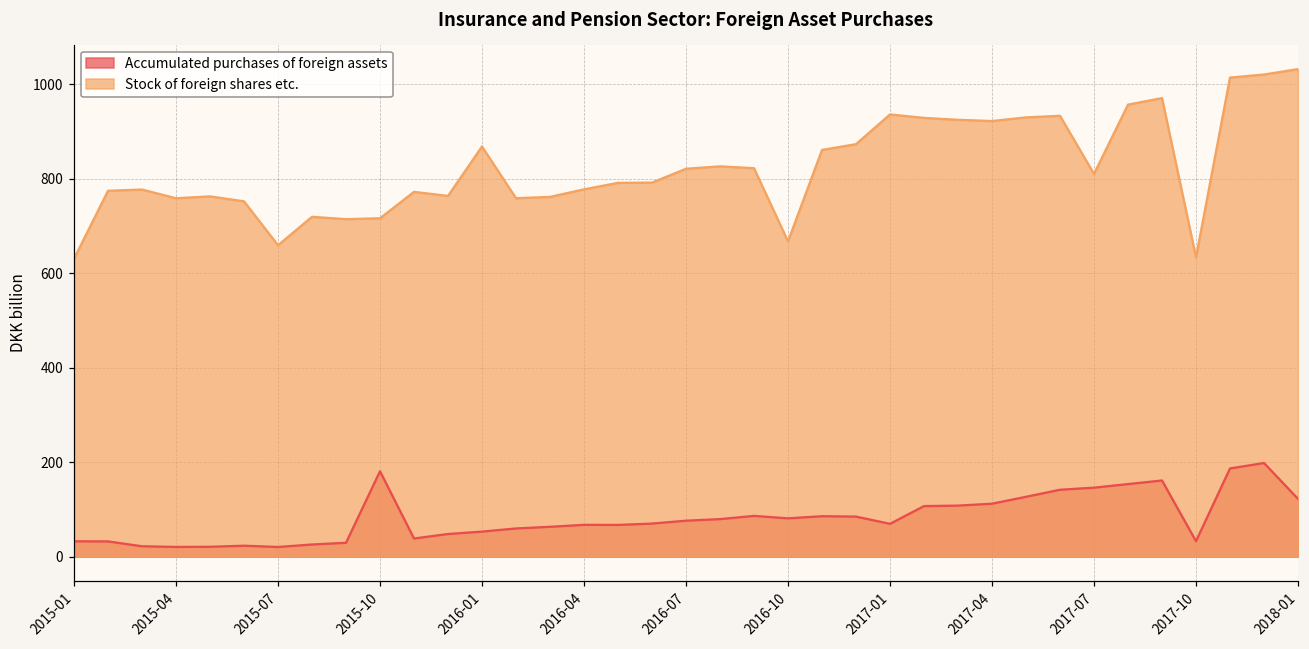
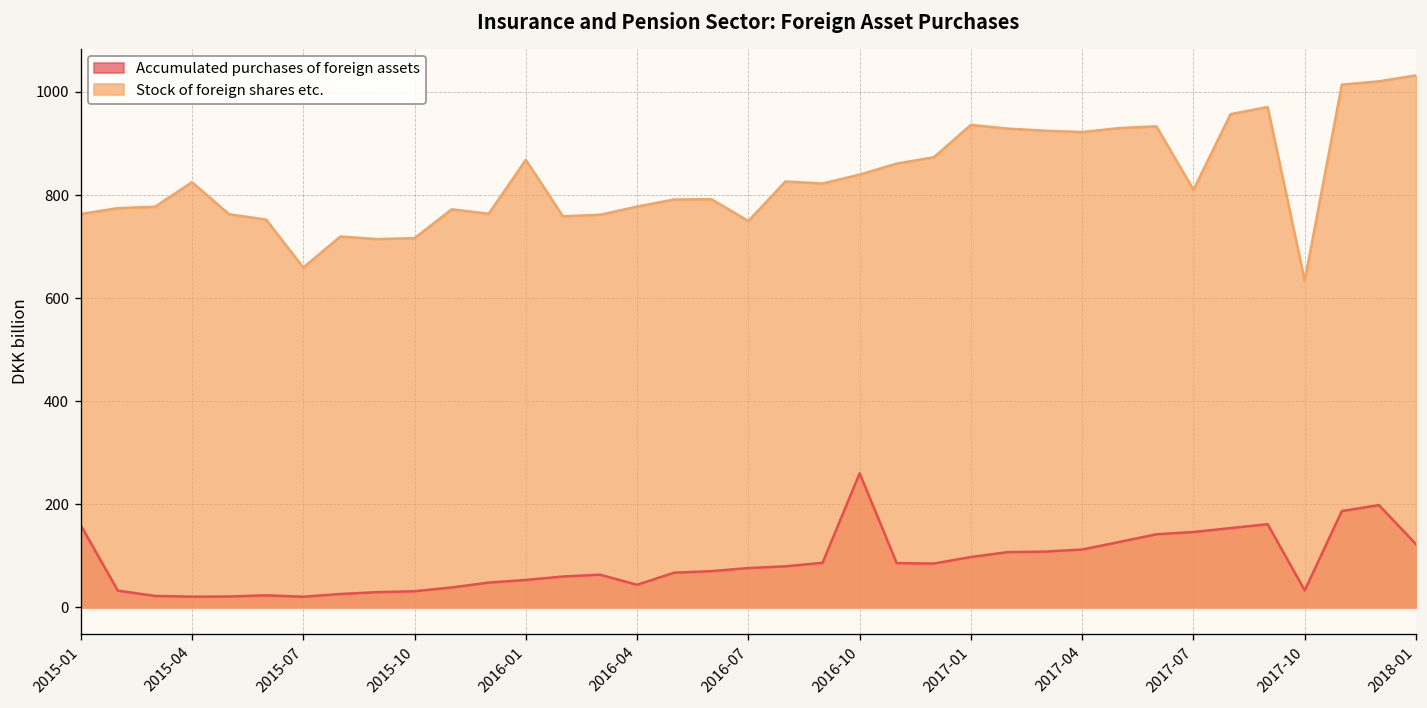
Accumulated purchases of foreign assets, 2015-01: 30 -> 160
Stock of foreign shares etc., 2015-01: 630 -> 760
Stock of foreign shares etc., 2015-04: 760 -> 820
Accumulated purchases of foreign assets, 2015-10: 180 -> 30
Accumulated purchases of foreign assets, 2016-04: 70 -> 40
Stock of foreign shares etc., 2016-07: 820 -> 750
Accumulated purchases of foreign assets, 2016-10: 80 -> 260
Stock of foreign shares etc., 2016-10: 670 -> 840
Accumulated purchases of foreign assets, 2017-01: 70 -> 100
